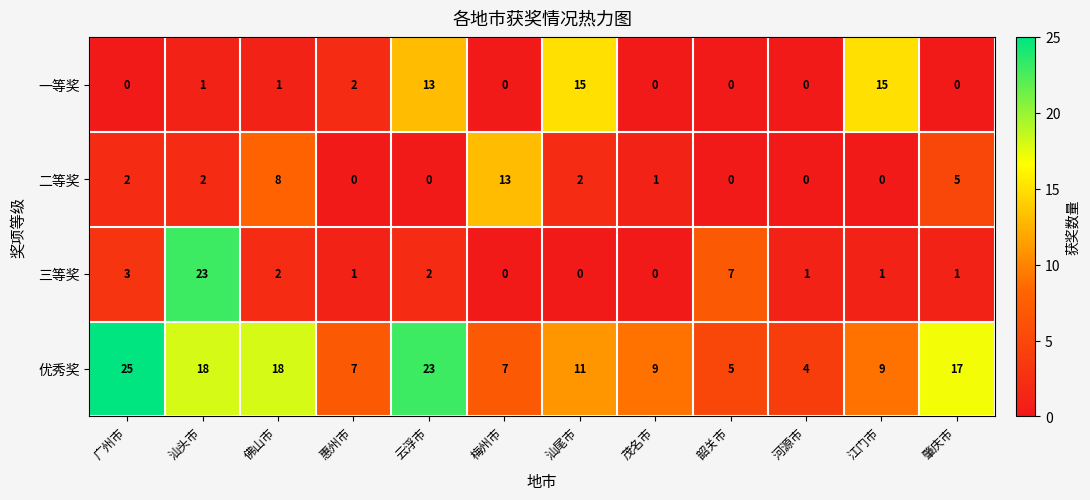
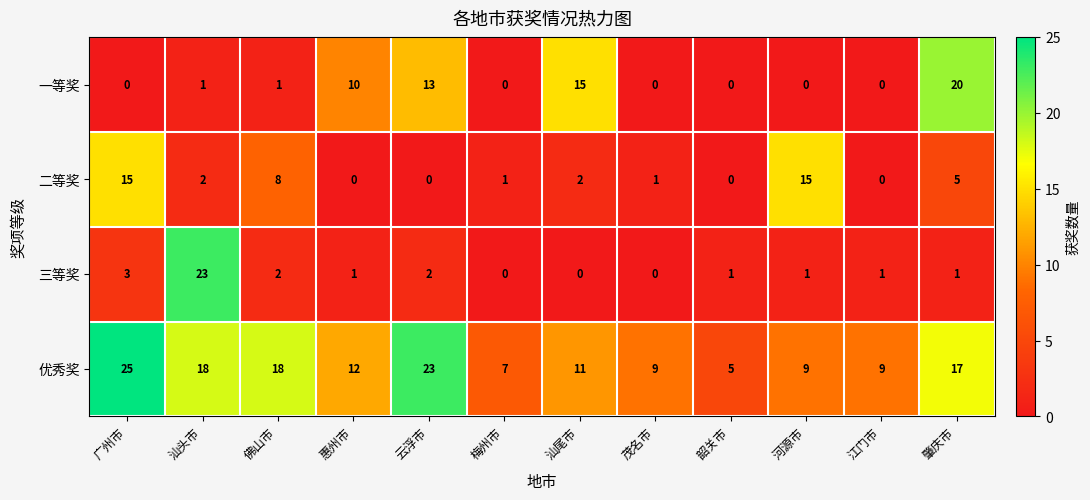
一等奖, 惠州市: 2 -> 10
一等奖, 江门市: 15 -> 0
一等奖, 肇庆市: 0 -> 20
二等奖, 广州市: 2 -> 15
二等奖, 梅州市: 13 -> 1
二等奖, 河源市: 0 -> 15
三等奖, 韶关市: 7 -> 1
优秀奖, 惠州市: 7 -> 12
优秀奖, 河源市: 4 -> 9
